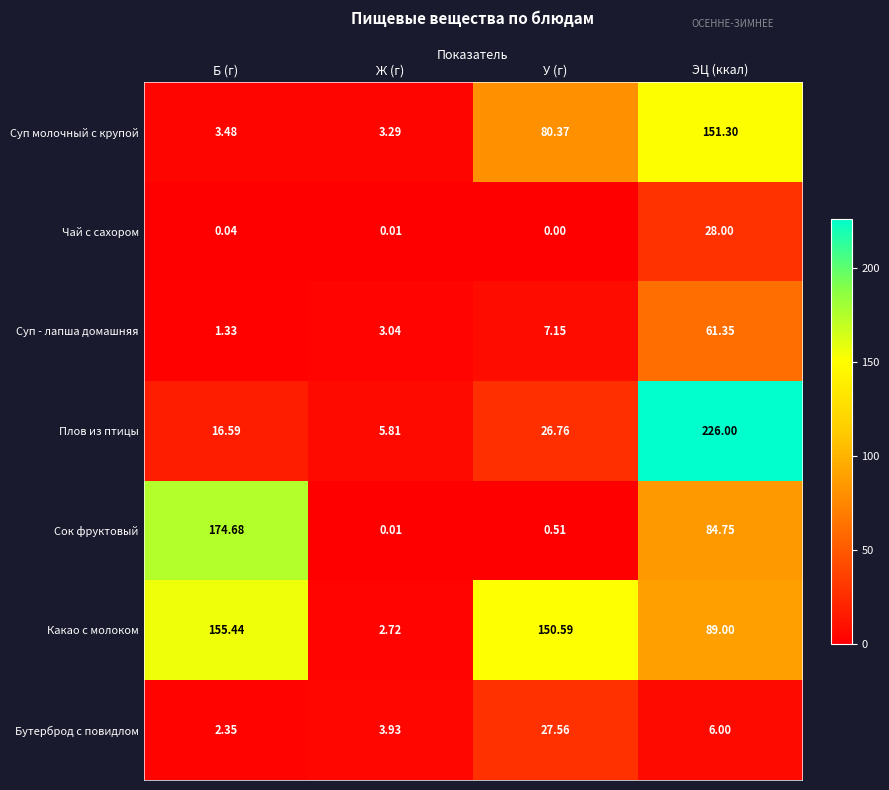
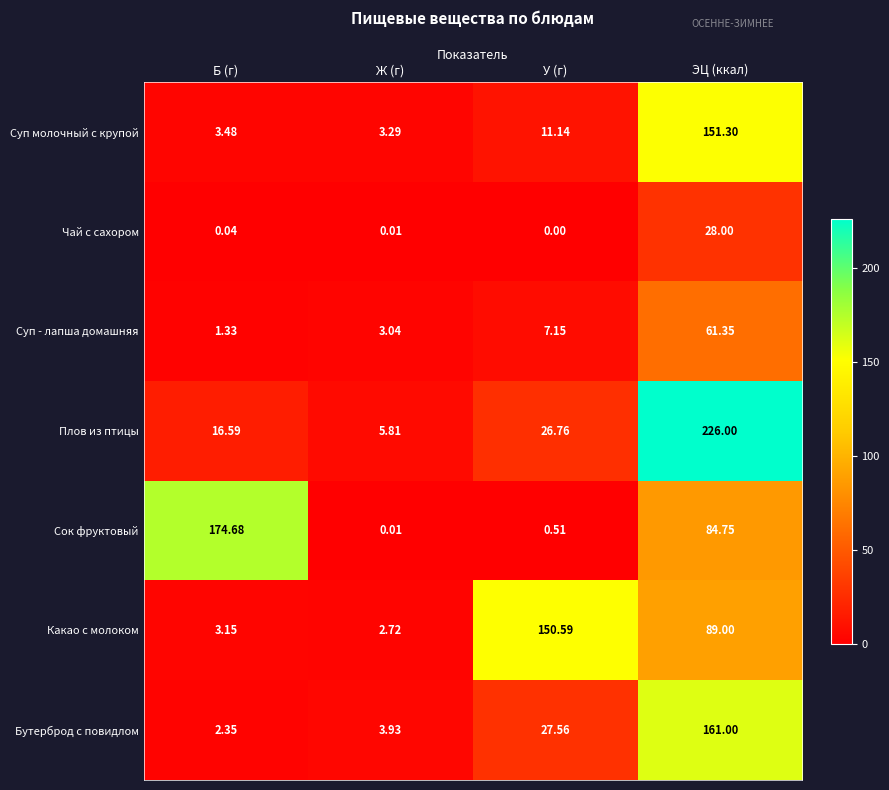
Суп молочный с крупой, У (г): 80.37 -> 11.14
Какао с молоком, Б (г): 155.44 -> 3.15
Бутерброд с повидлом, ЭЦ (ккал): 6.00 -> 161.00
